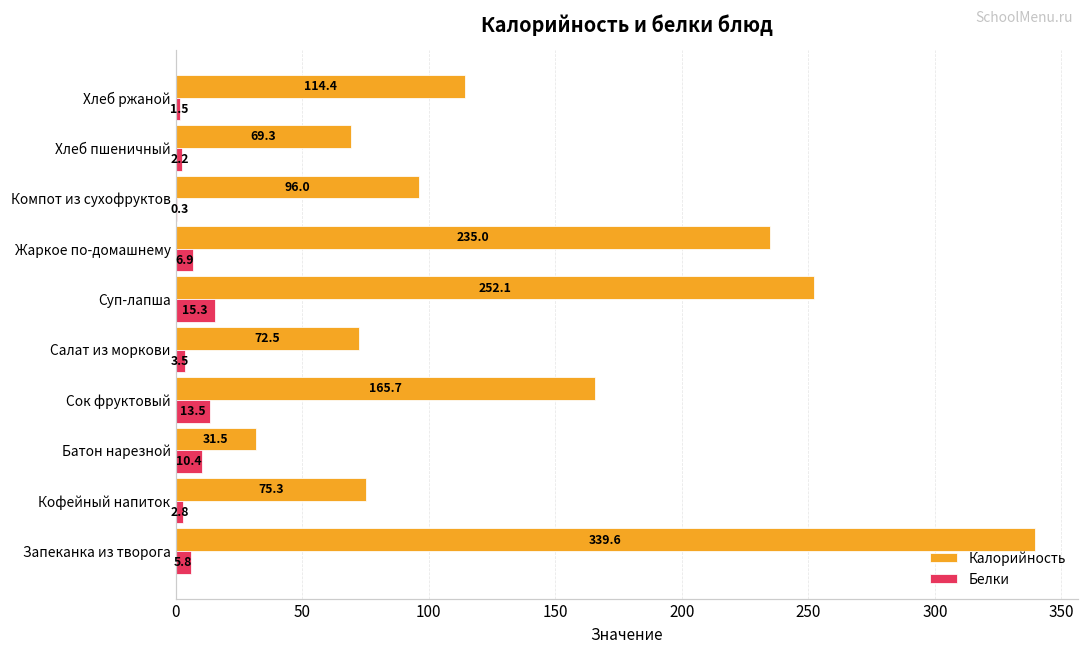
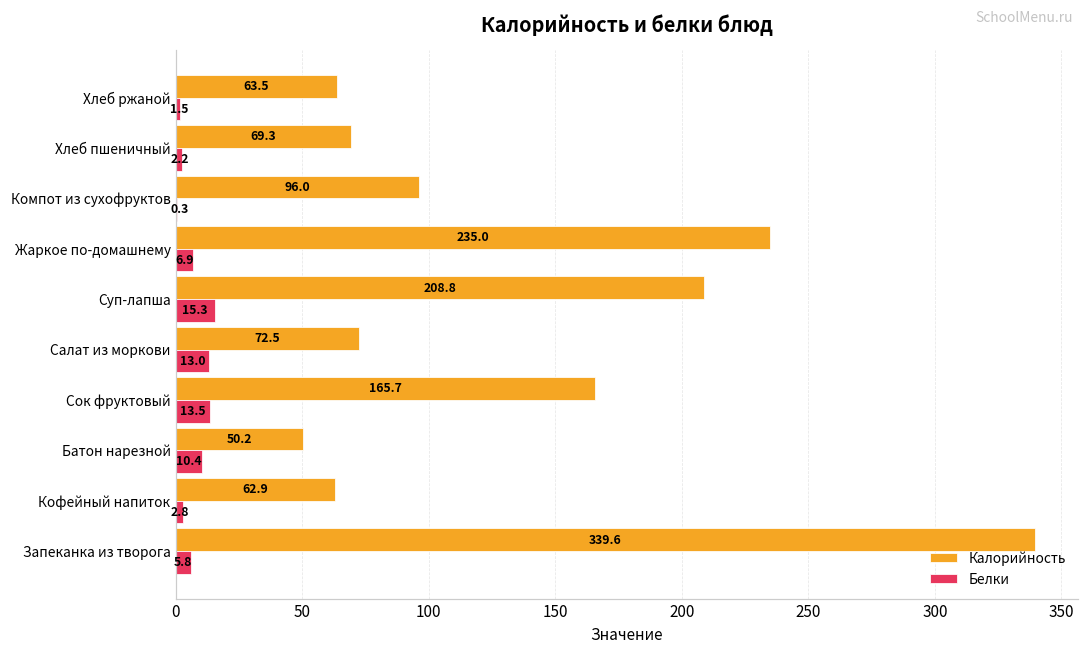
Калорийность, Хлеб ржаной: 114.4 -> 63.5
Калорийность, Суп-лапша: 252.1 -> 208.8
Белки, Салат из моркови: 3.5 -> 13.0
Калорийность, Батон нарезной: 31.5 -> 50.2
Калорийность, Кофейный напиток: 75.3 -> 62.9
